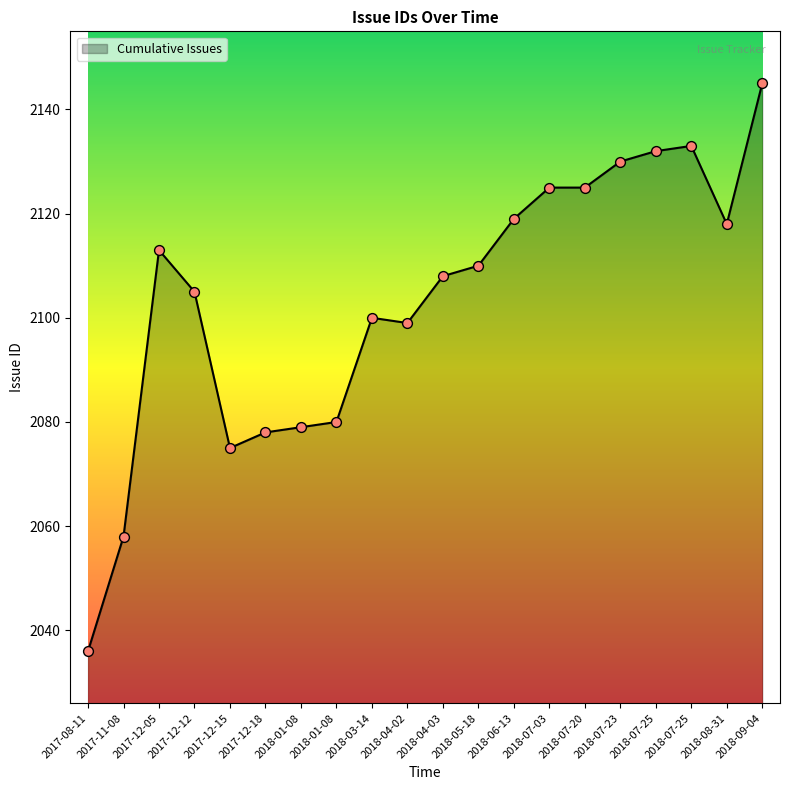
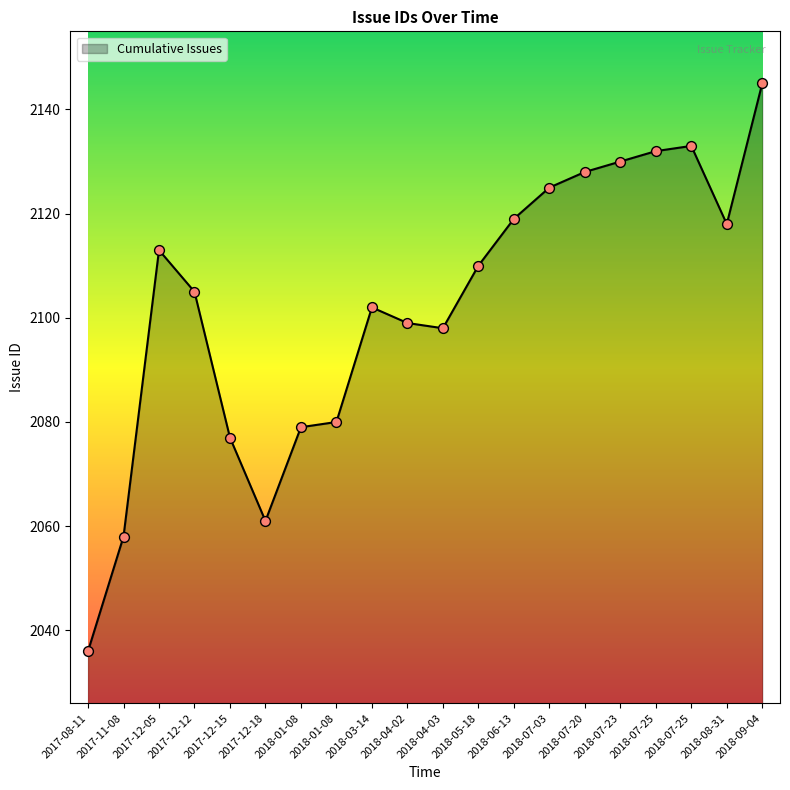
2017-12-15: 2075 -> 2077
2017-12-18: 2078 -> 2061
2018-03-14: 2100 -> 2102
2018-04-03: 2108 -> 2098
2018-07-20: 2125 -> 2128
